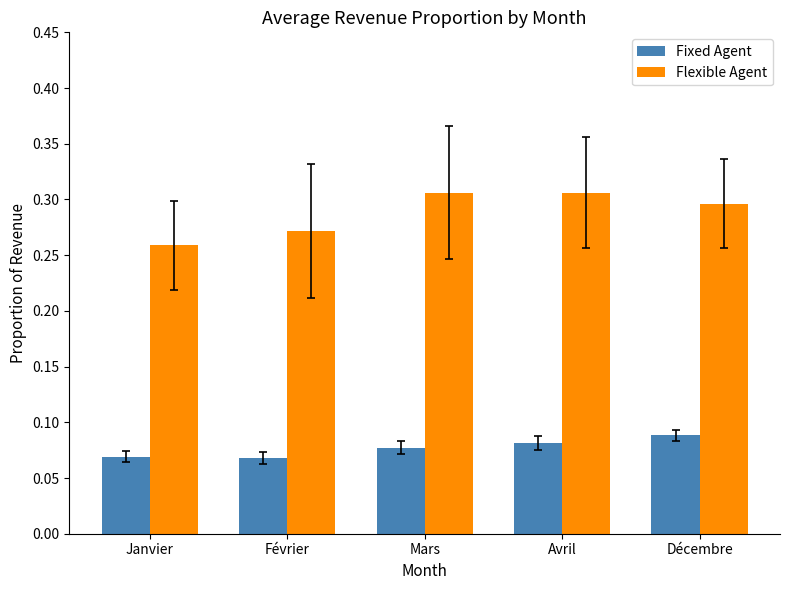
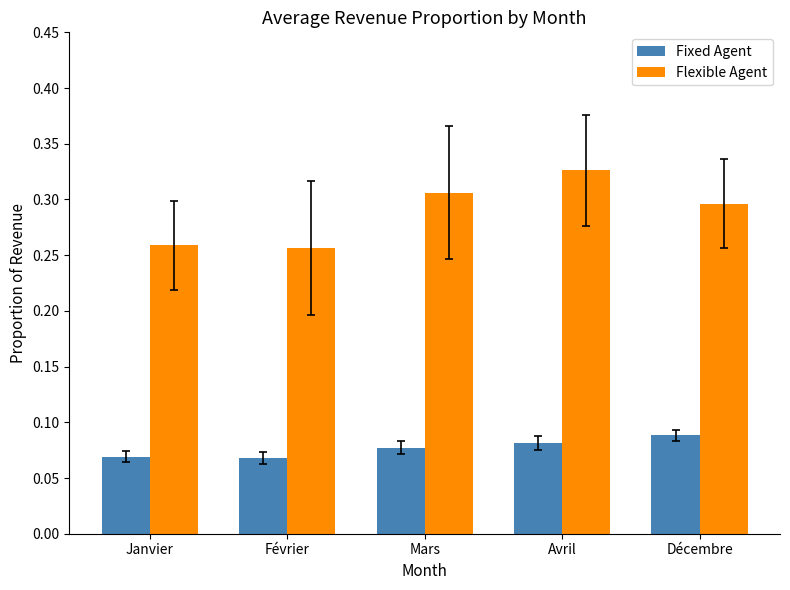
Flexible Agent, Février: 0.272 -> 0.256
Flexible Agent, Avril: 0.306 -> 0.326
